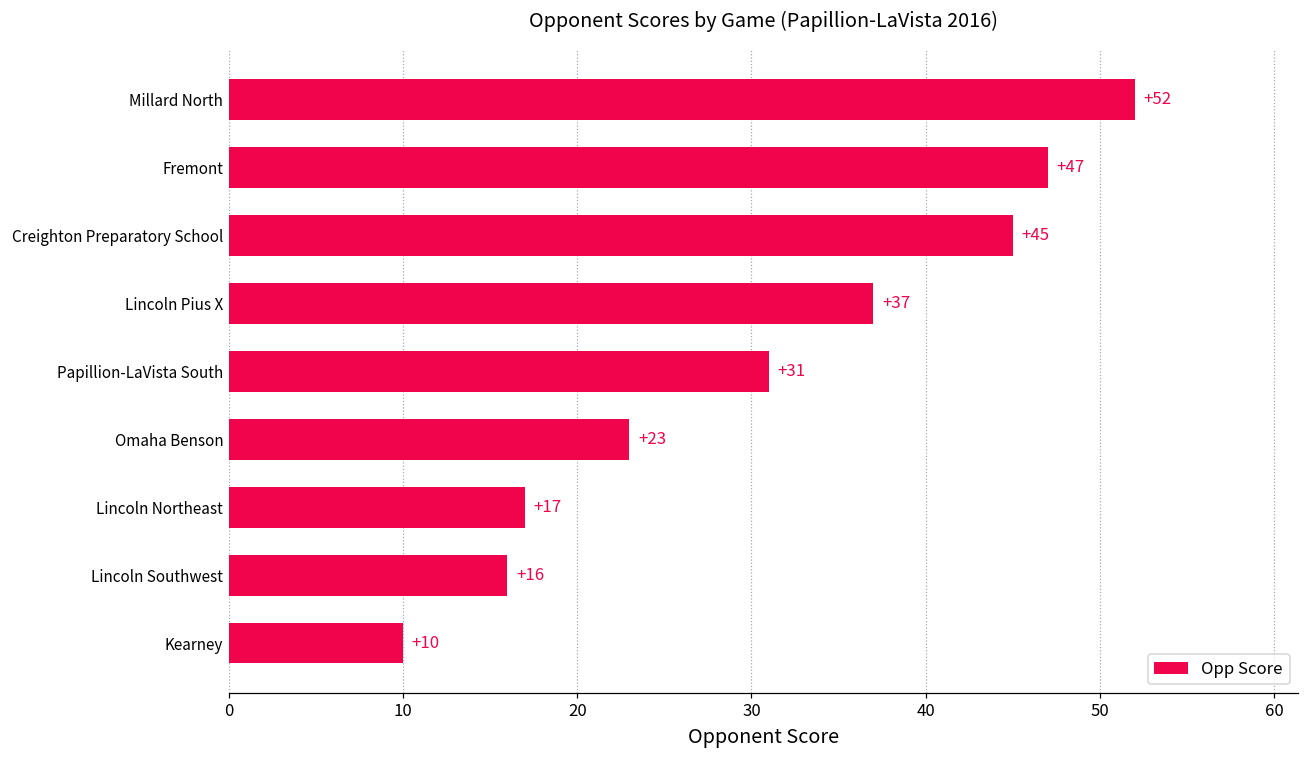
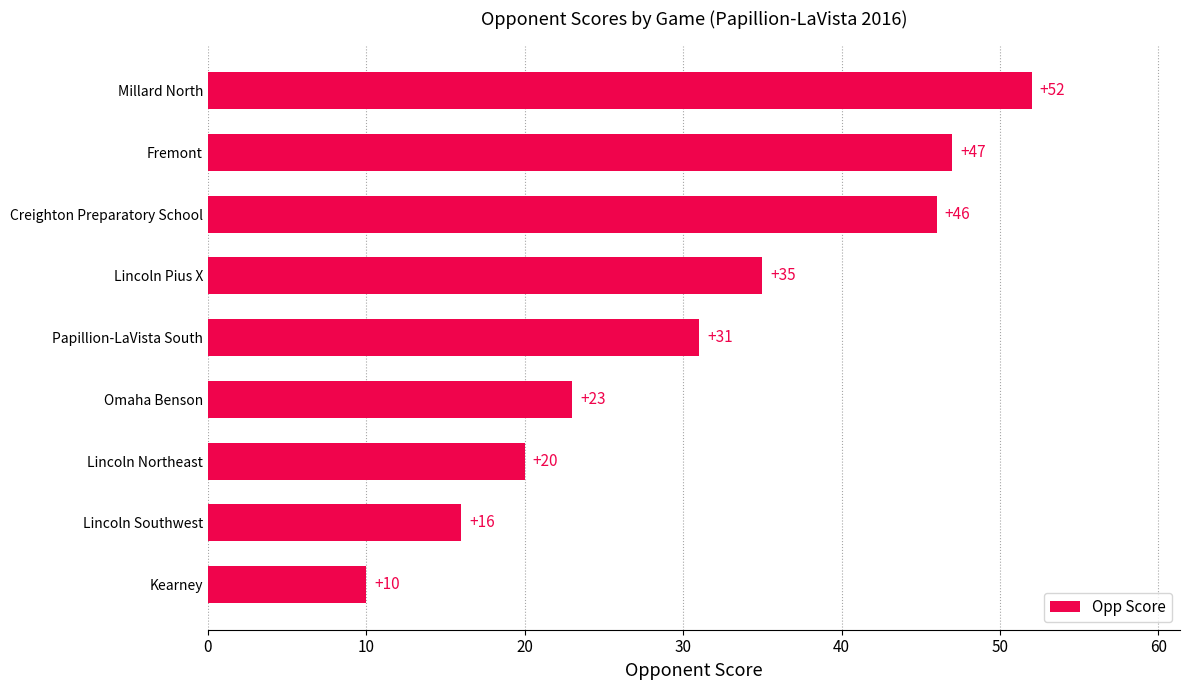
Creighton Preparatory School: +45 -> +46
Lincoln Pius X: +37 -> +35
Lincoln Northeast: +17 -> +20
